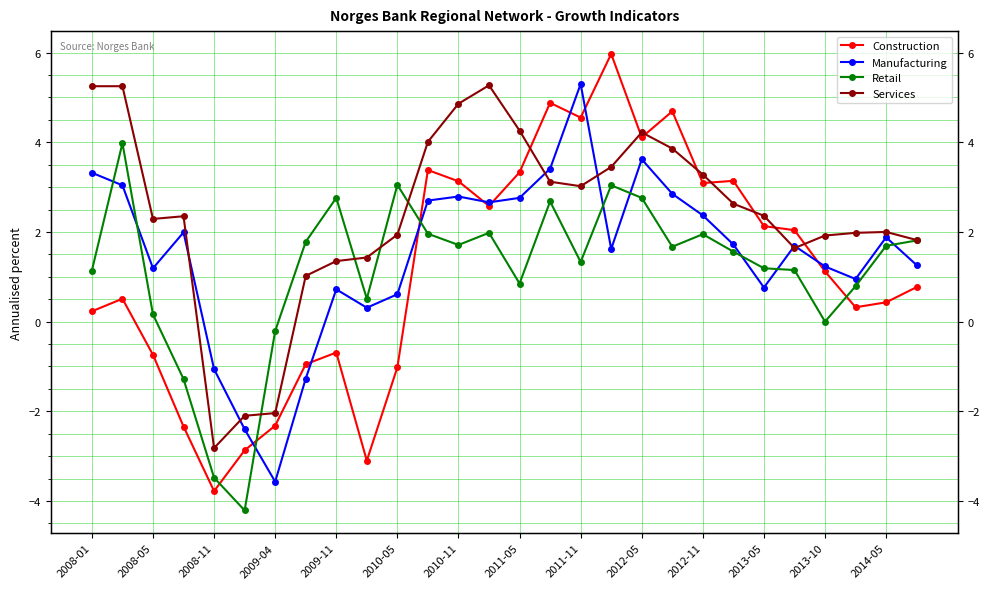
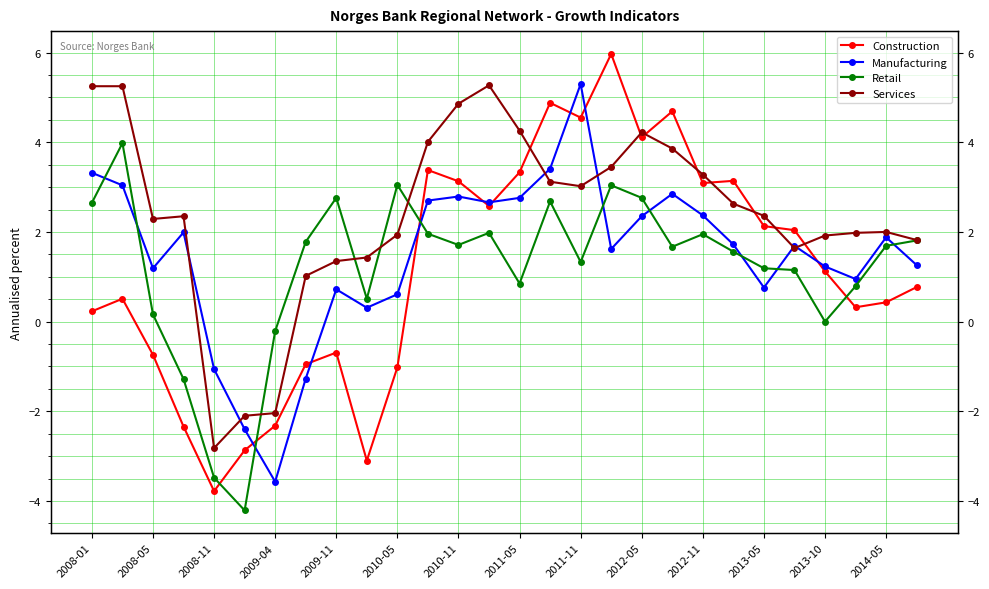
Retail, 2008-01: 1.1 -> 2.7
Manufacturing, 2012-05: 3.6 -> 2.4
